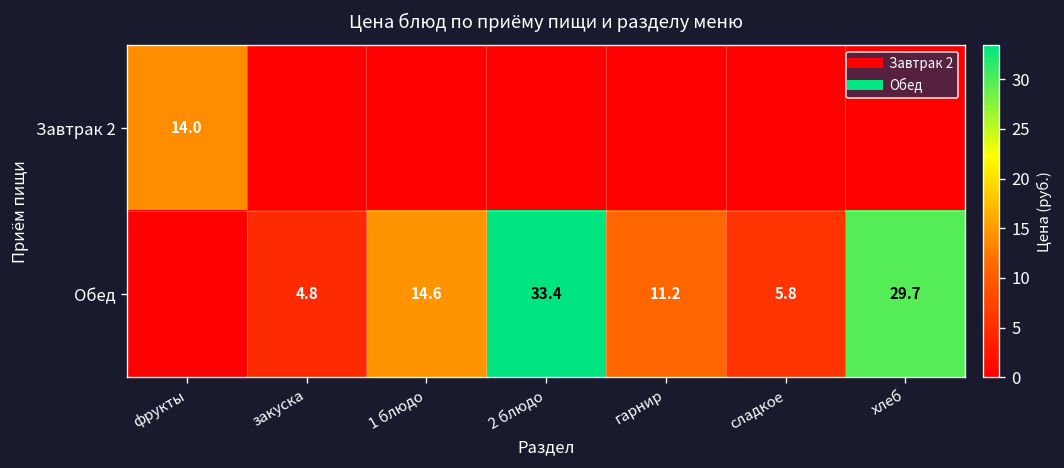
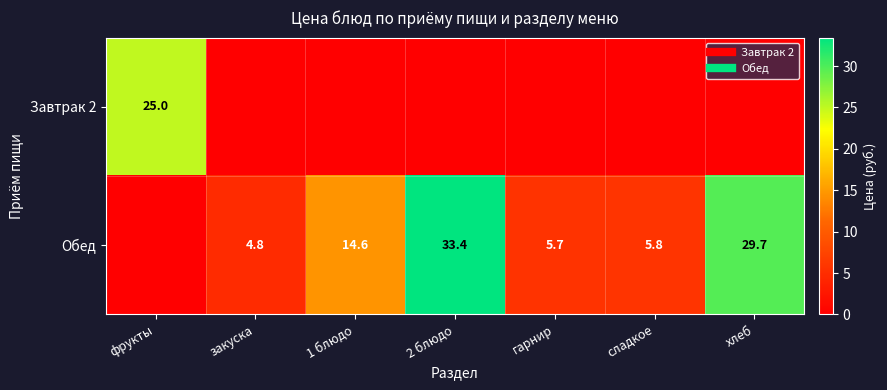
Завтрак 2, фрукты: 14.0 -> 25.0
Обед, гарнир: 11.2 -> 5.7
